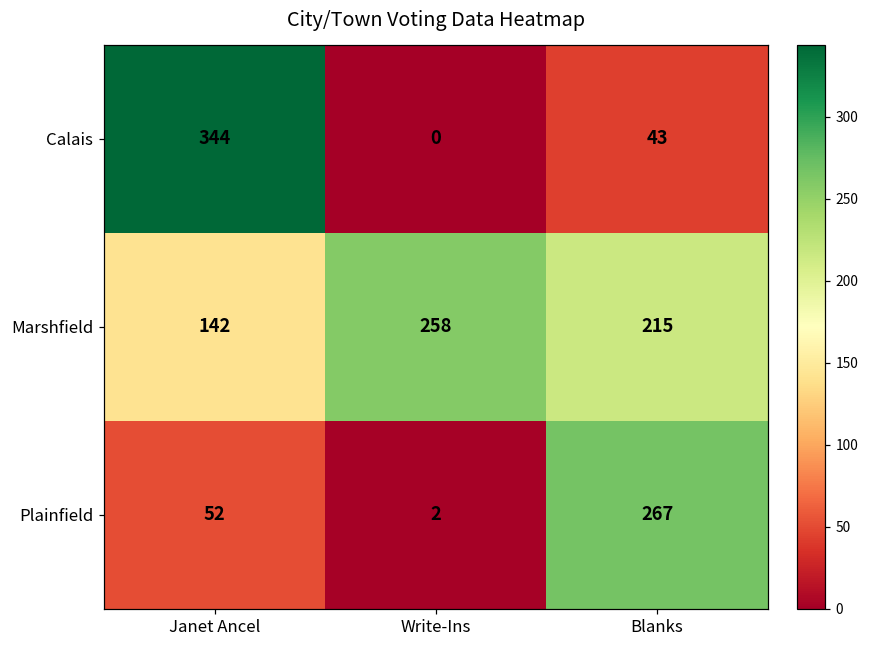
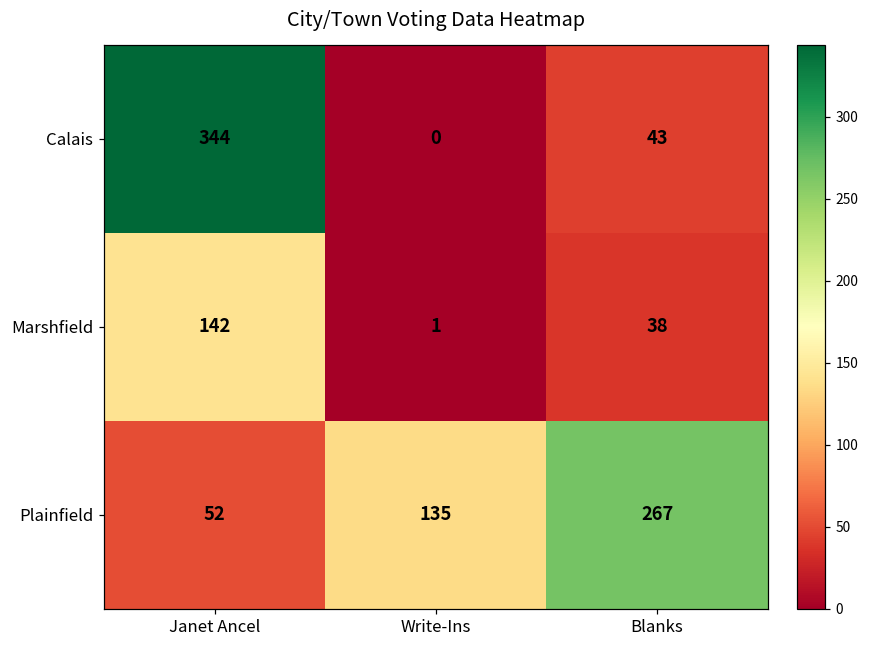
Marshfield, Write-Ins: 258 -> 1
Marshfield, Blanks: 215 -> 38
Plainfield, Write-Ins: 2 -> 135
